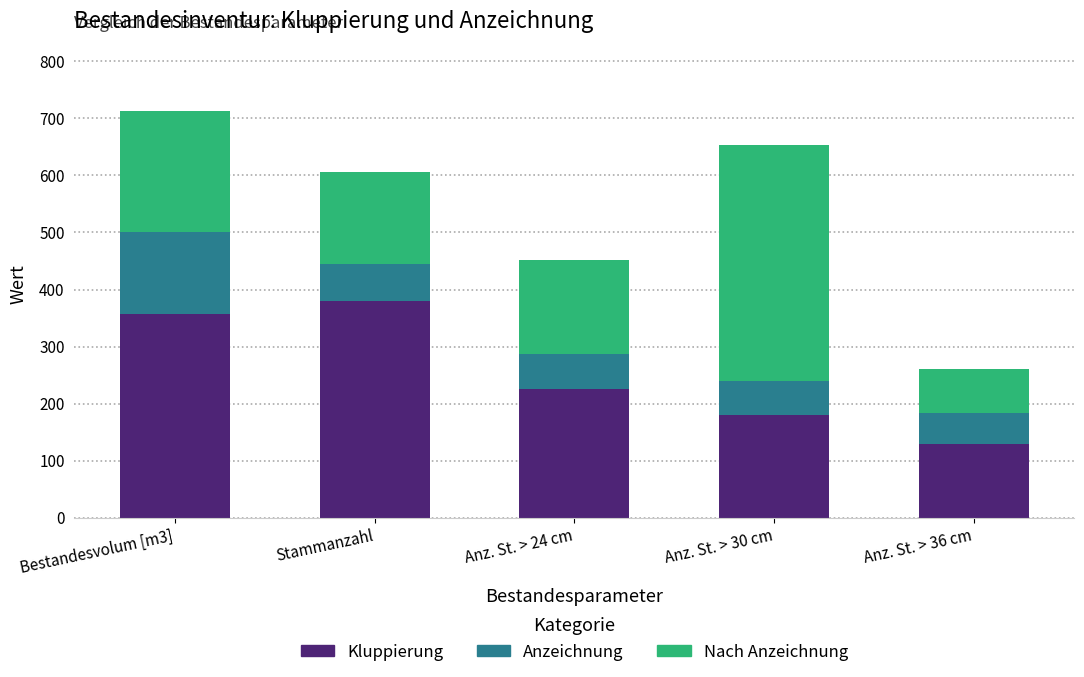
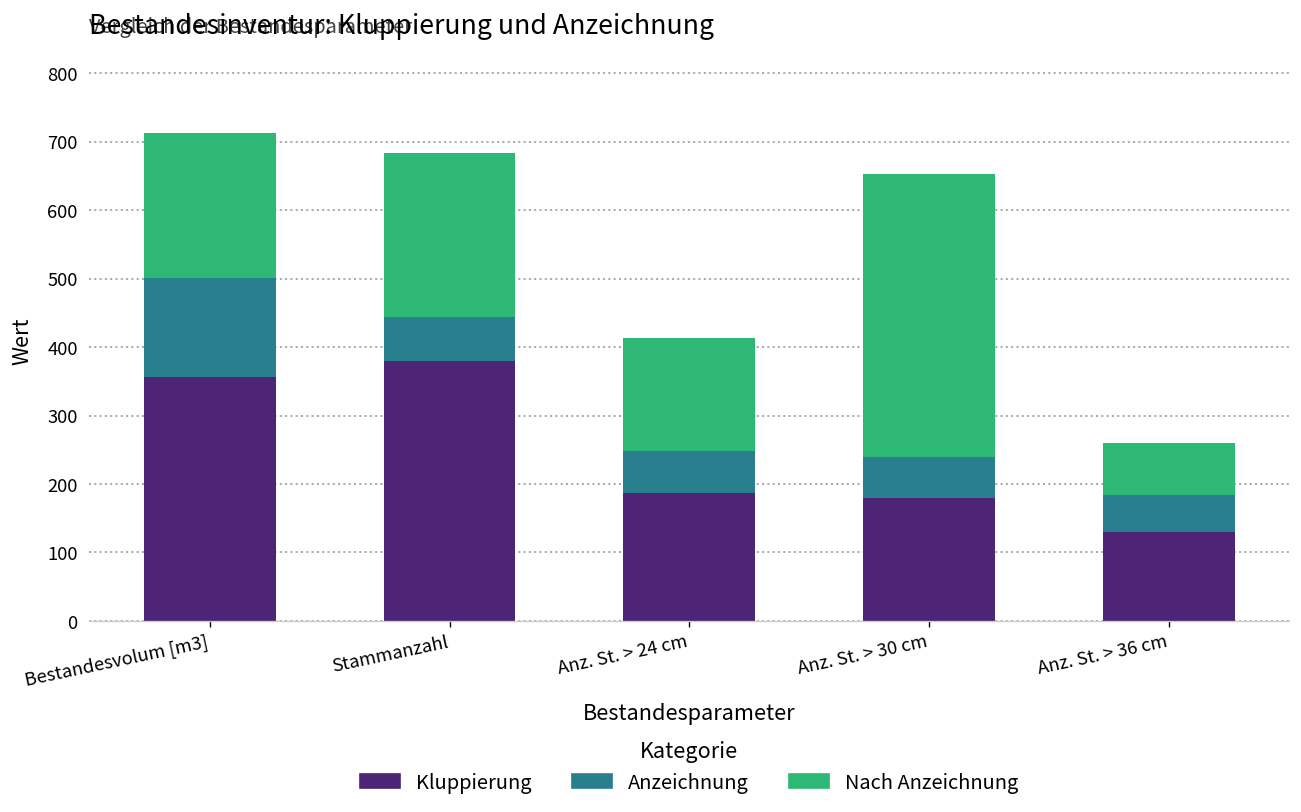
Nach Anzeichnung, Stammanzahl: 160 -> 240
Kluppierung, Anz. St. > 24 cm: 230 -> 190
